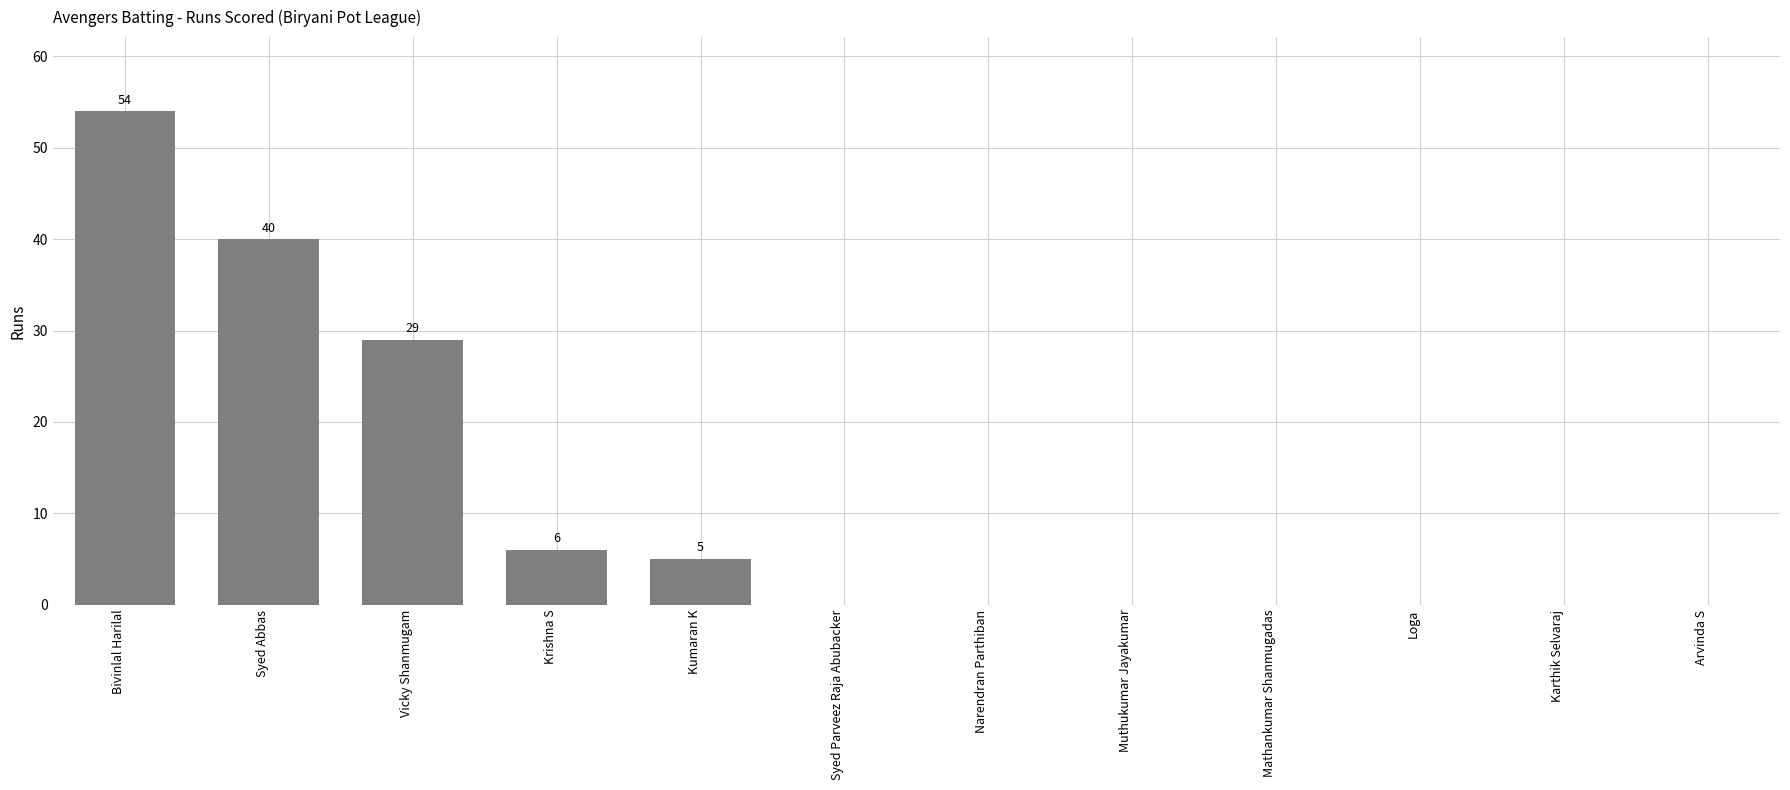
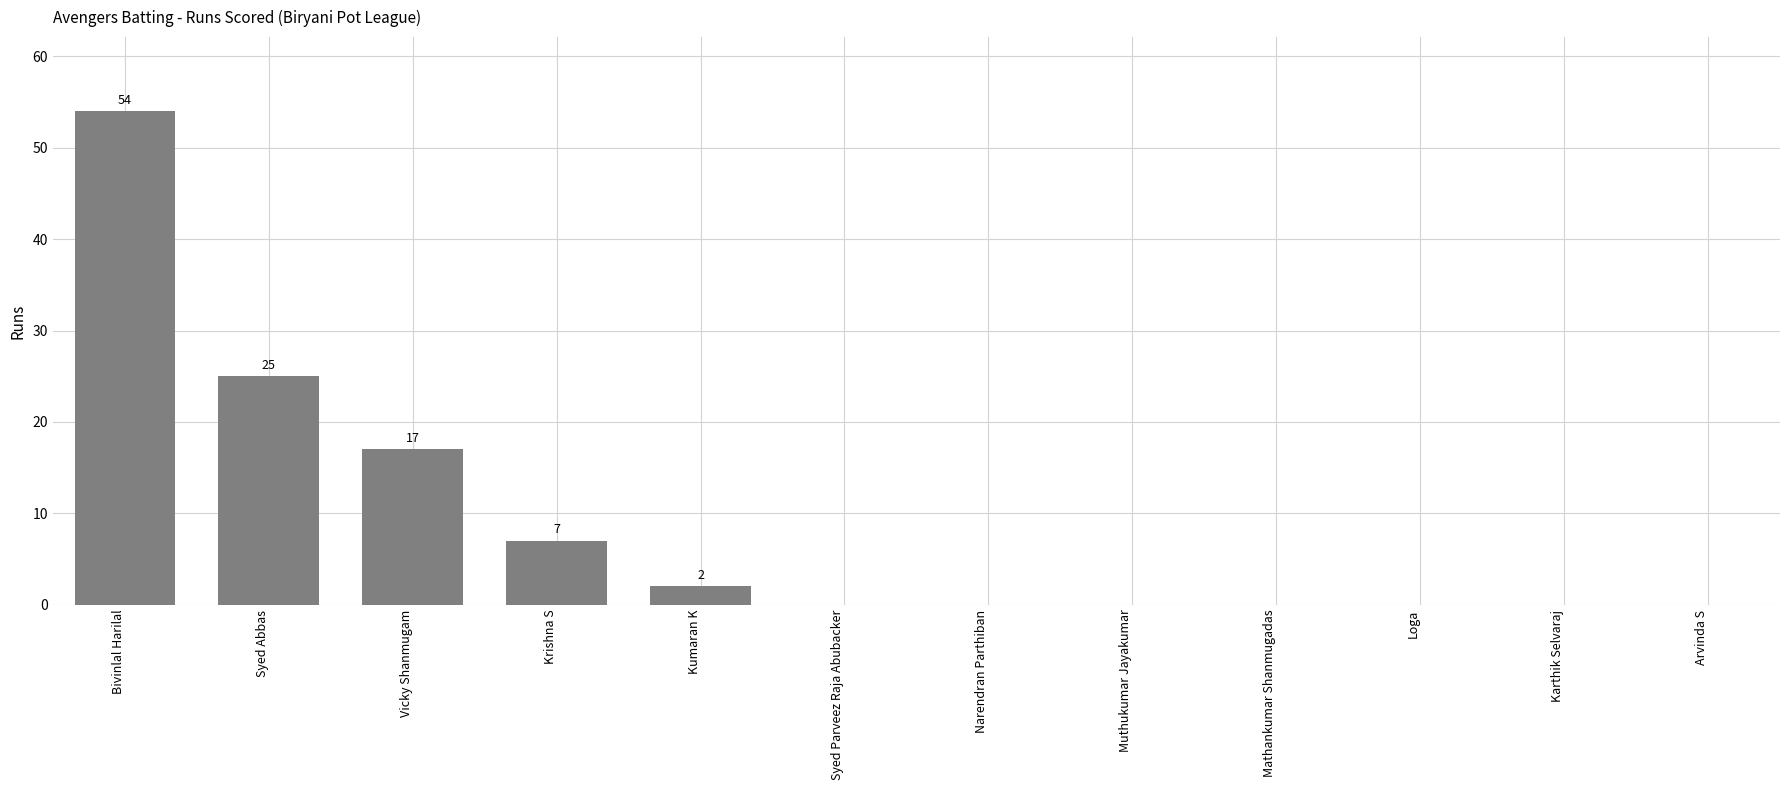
Syed Abbas: 40 -> 25
Vicky Shanmugam: 29 -> 17
Krishna S: 6 -> 7
Kumaran K: 5 -> 2
